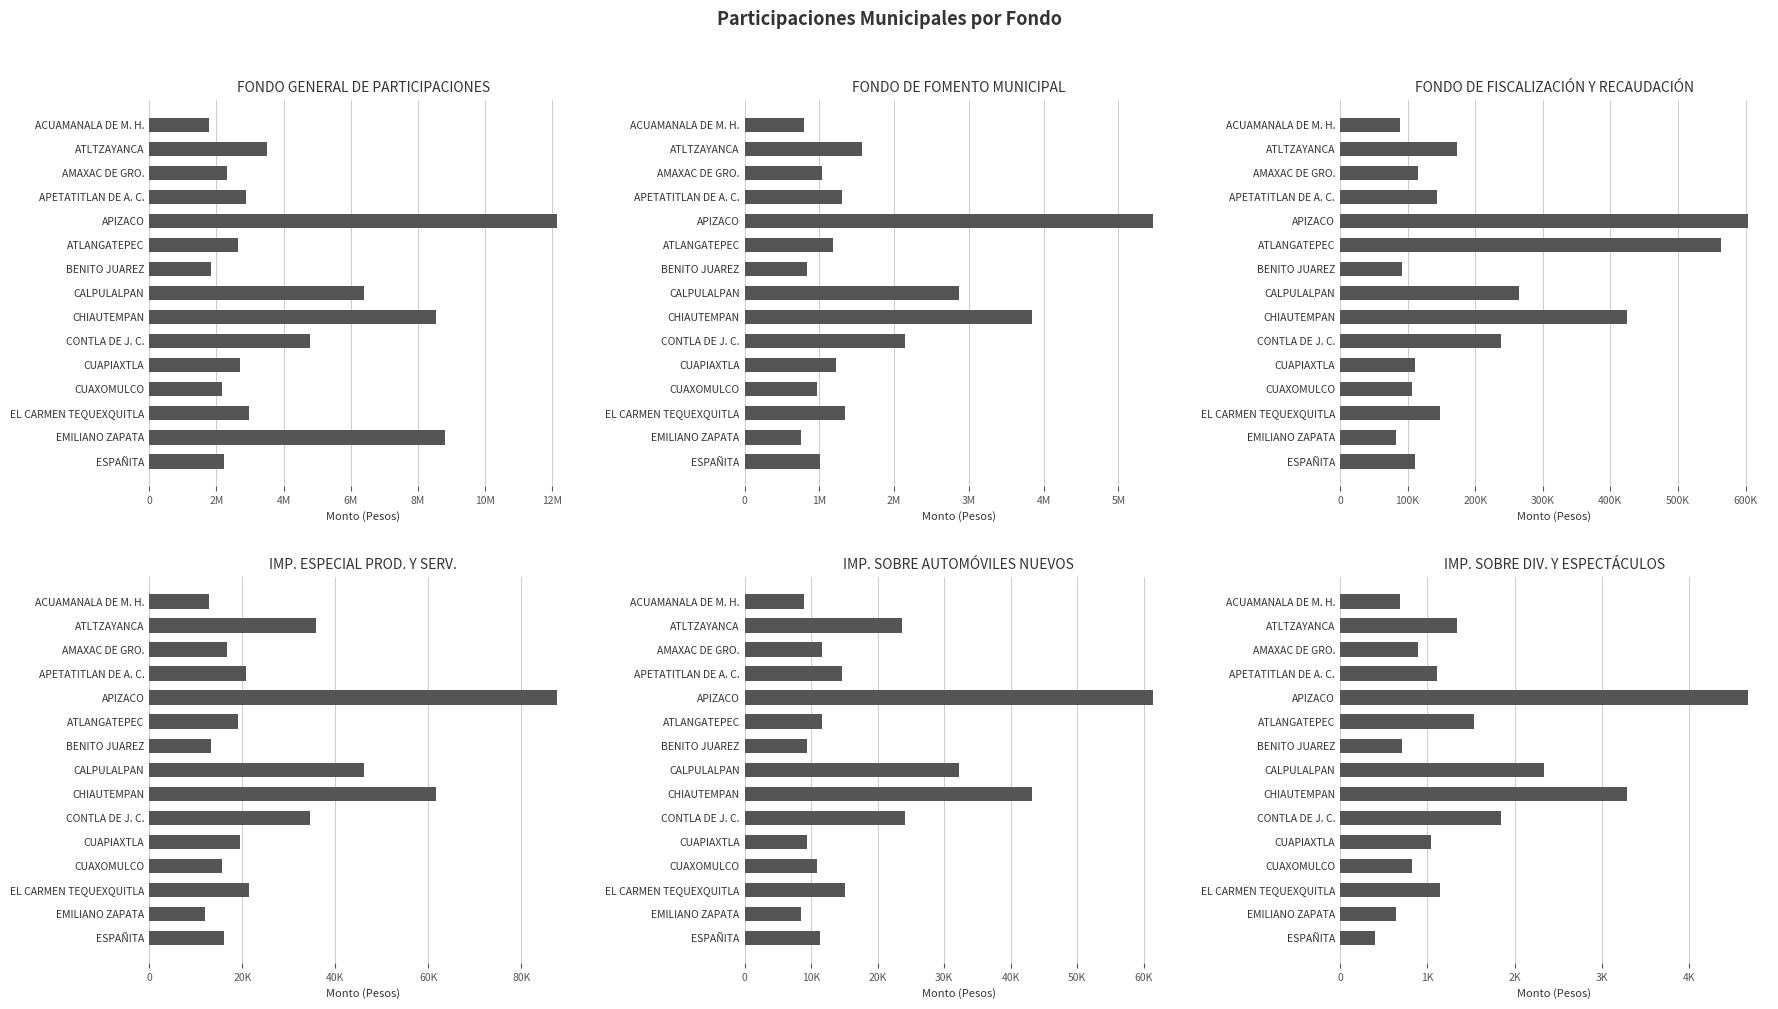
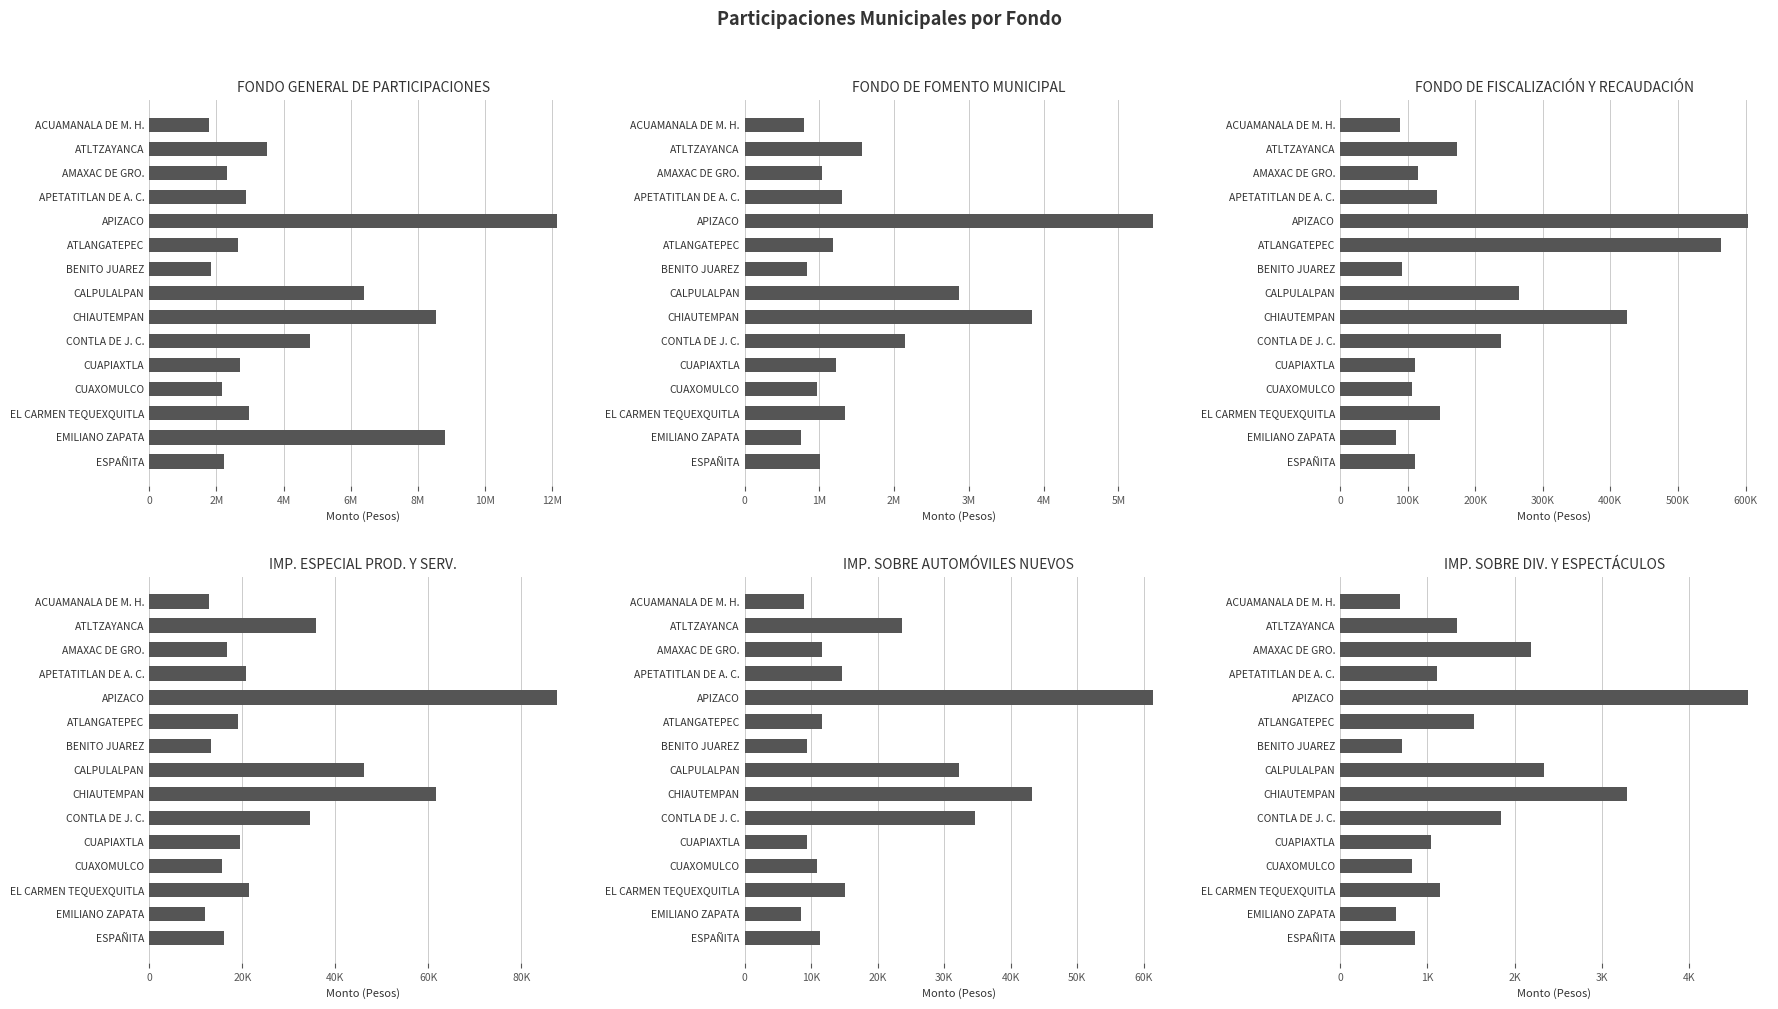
IMP. SOBRE AUTOMÓVILES NUEVOS, CONTLA DE J. C.: 24000 -> 35000
IMP. SOBRE DIV. Y ESPECTÁCULOS, AMAXAC DE GRO.: 900 -> 2200
IMP. SOBRE DIV. Y ESPECTÁCULOS, ESPAÑITA: 400 -> 900
